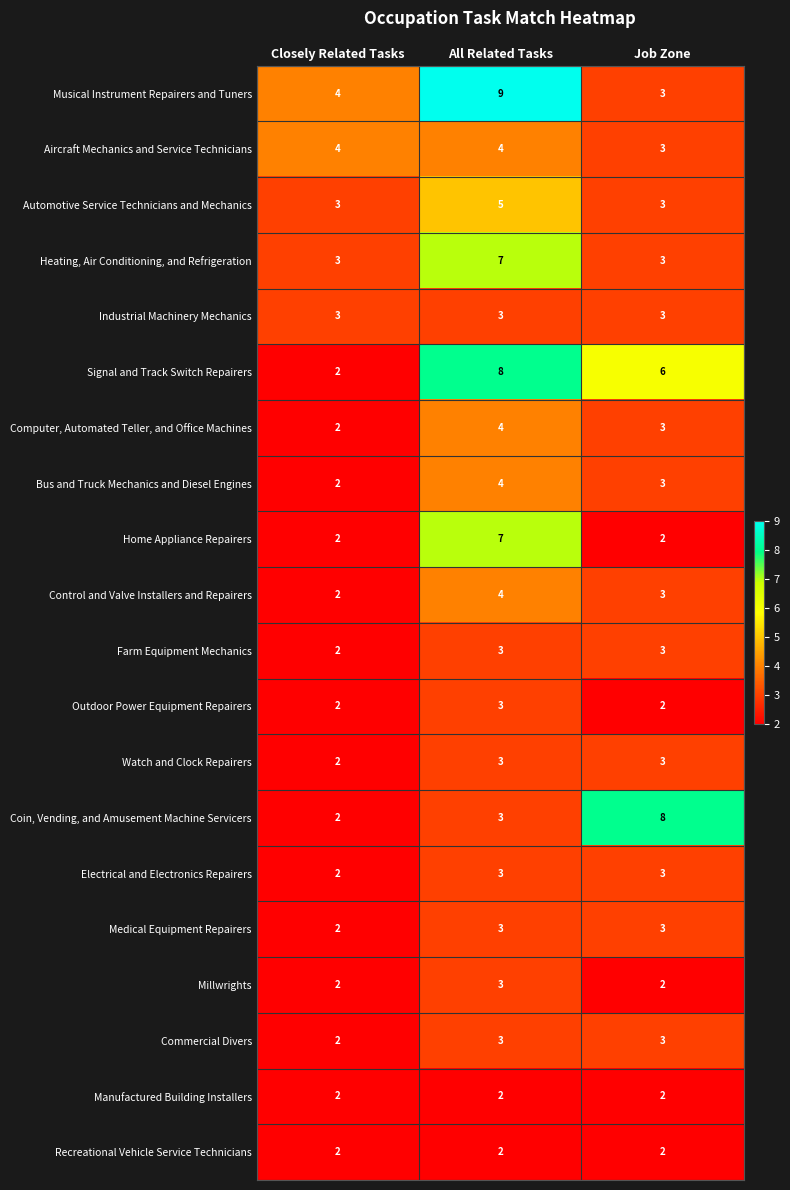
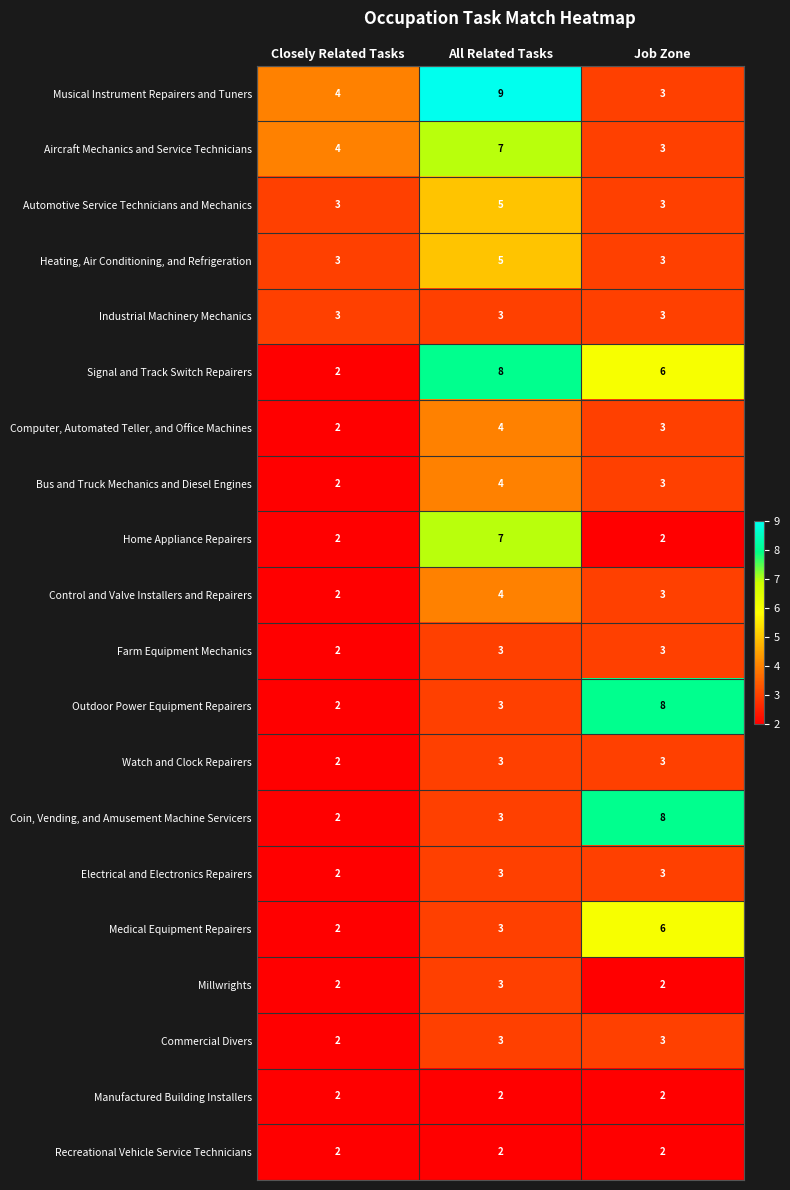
Aircraft Mechanics and Service Technicians, All Related Tasks: 4 -> 7
Heating, Air Conditioning, and Refrigeration, All Related Tasks: 7 -> 5
Outdoor Power Equipment Repairers, Job Zone: 2 -> 8
Medical Equipment Repairers, Job Zone: 3 -> 6
